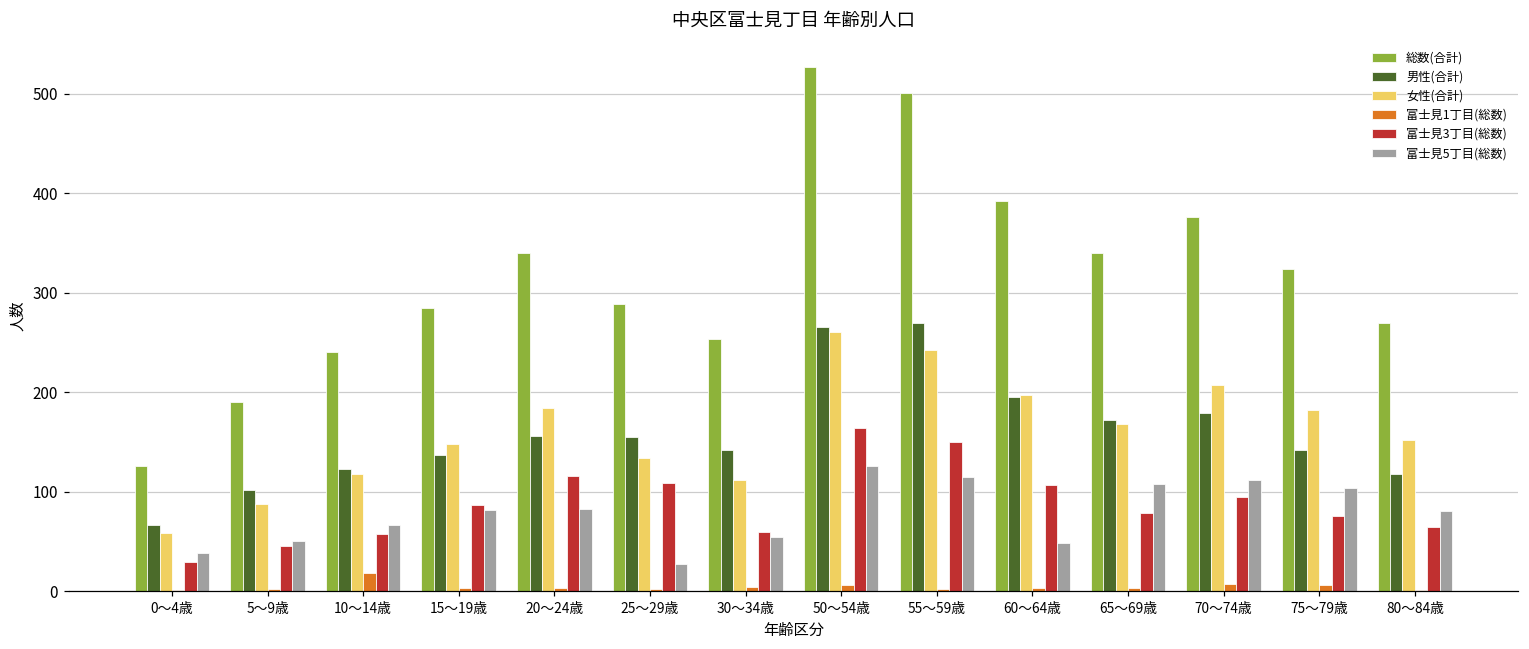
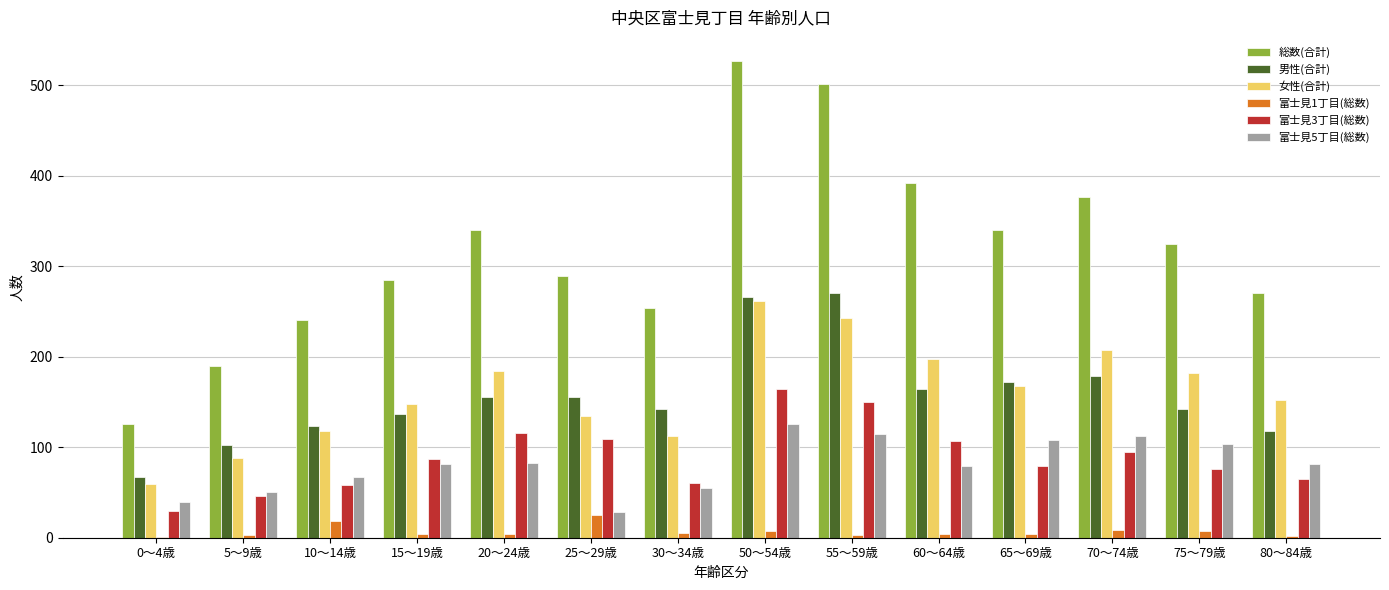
富士見1丁目(総数), 25～29歳: 0 -> 30
男性(合計), 60～64歳: 200 -> 160
富士見5丁目(総数), 60～64歳: 50 -> 80
